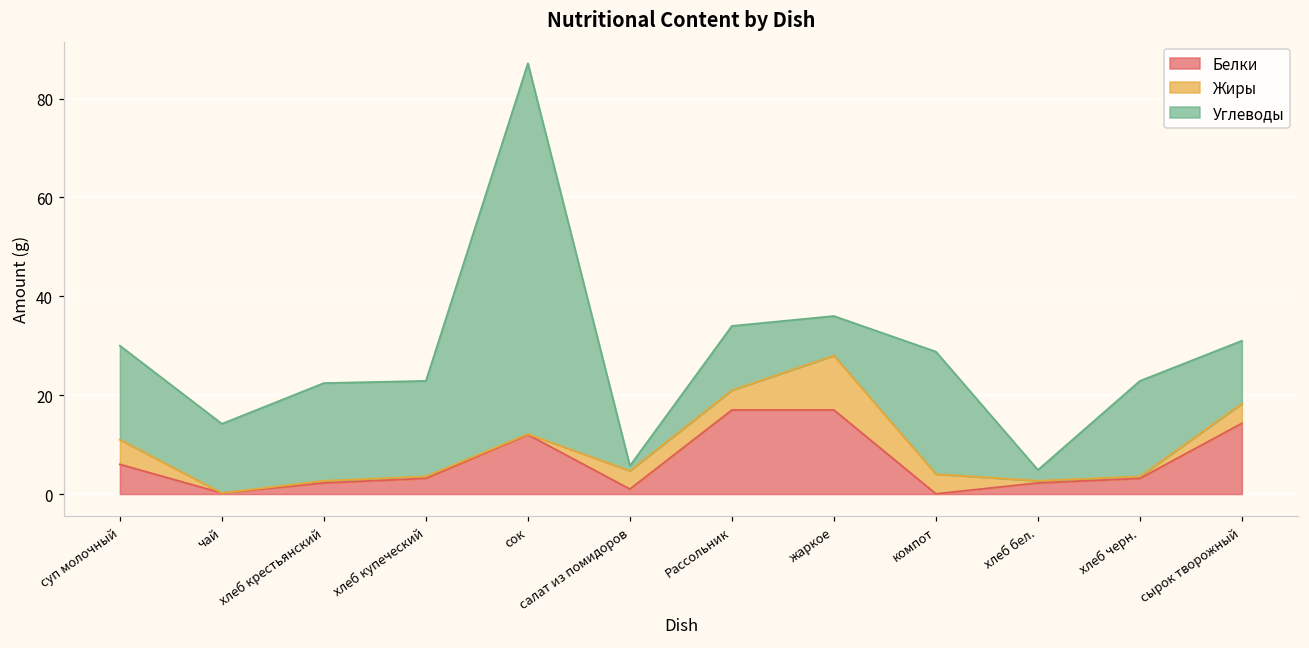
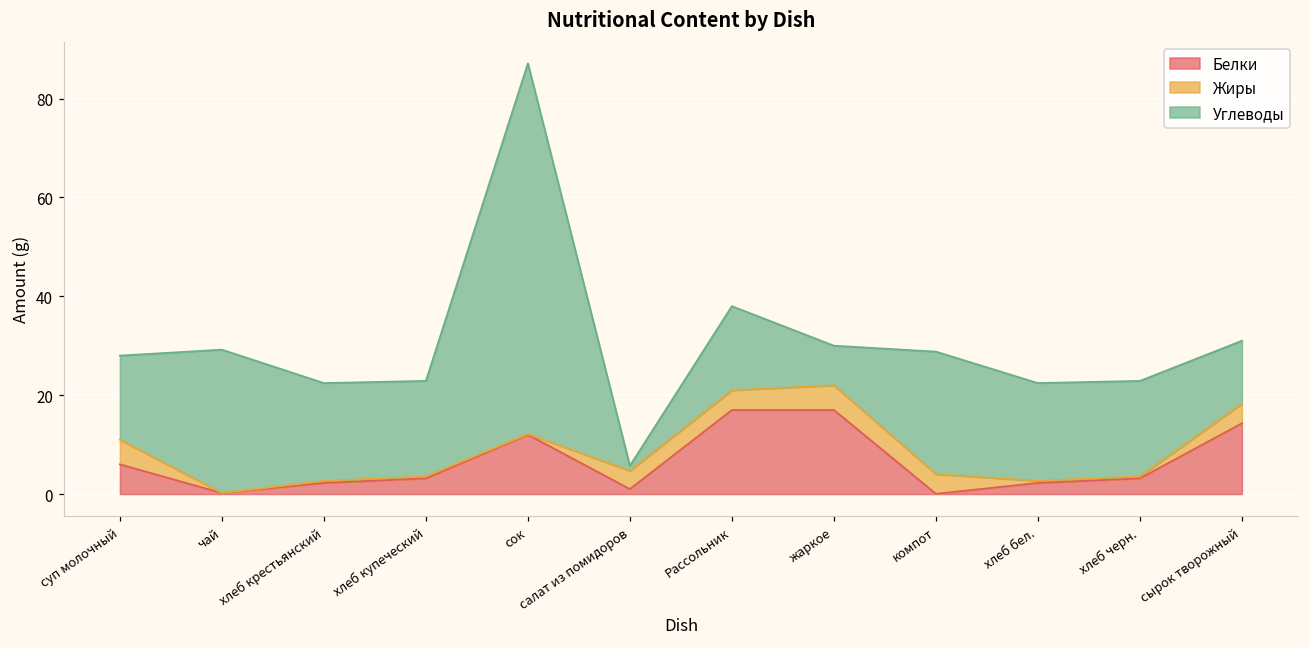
Углеводы, суп молочный: 19 -> 17
Углеводы, чай: 14 -> 29
Углеводы, Рассольник: 13 -> 17
Жиры, жаркое: 11 -> 5
Углеводы, хлеб бел.: 2 -> 20
